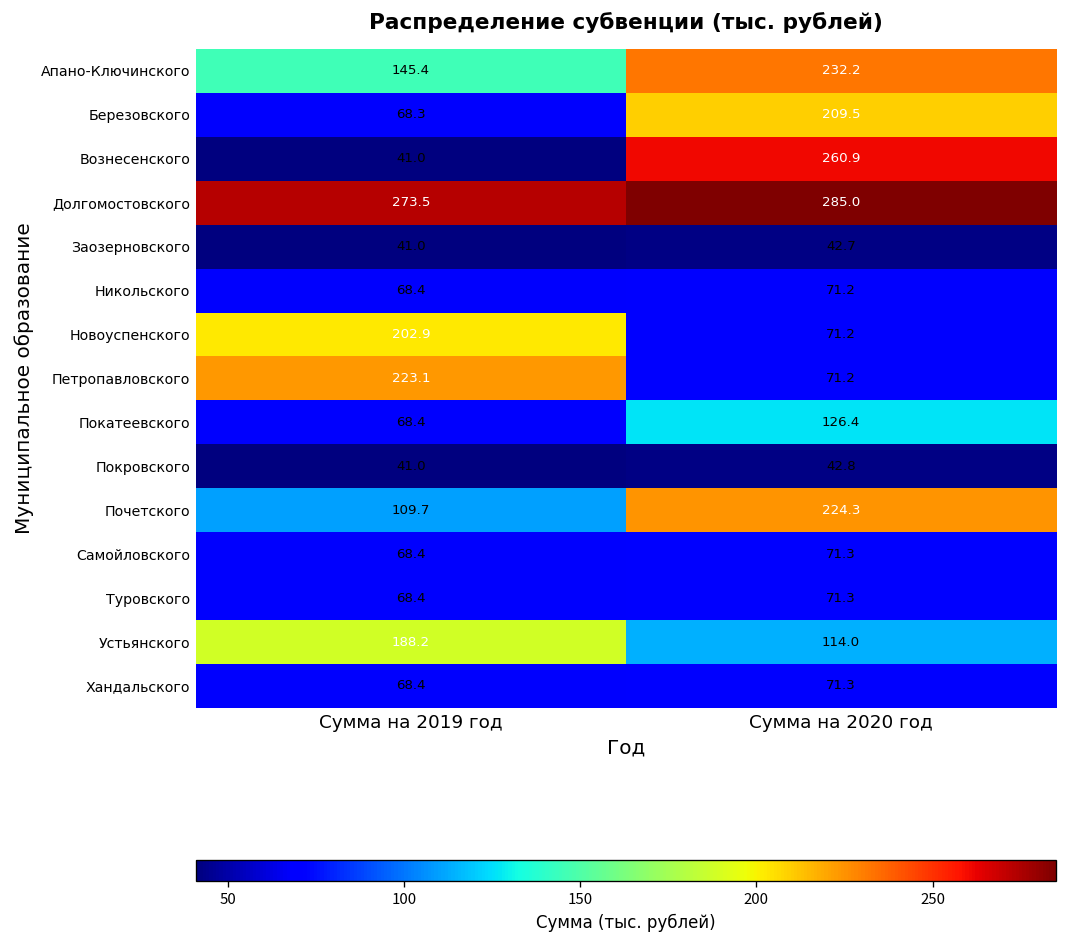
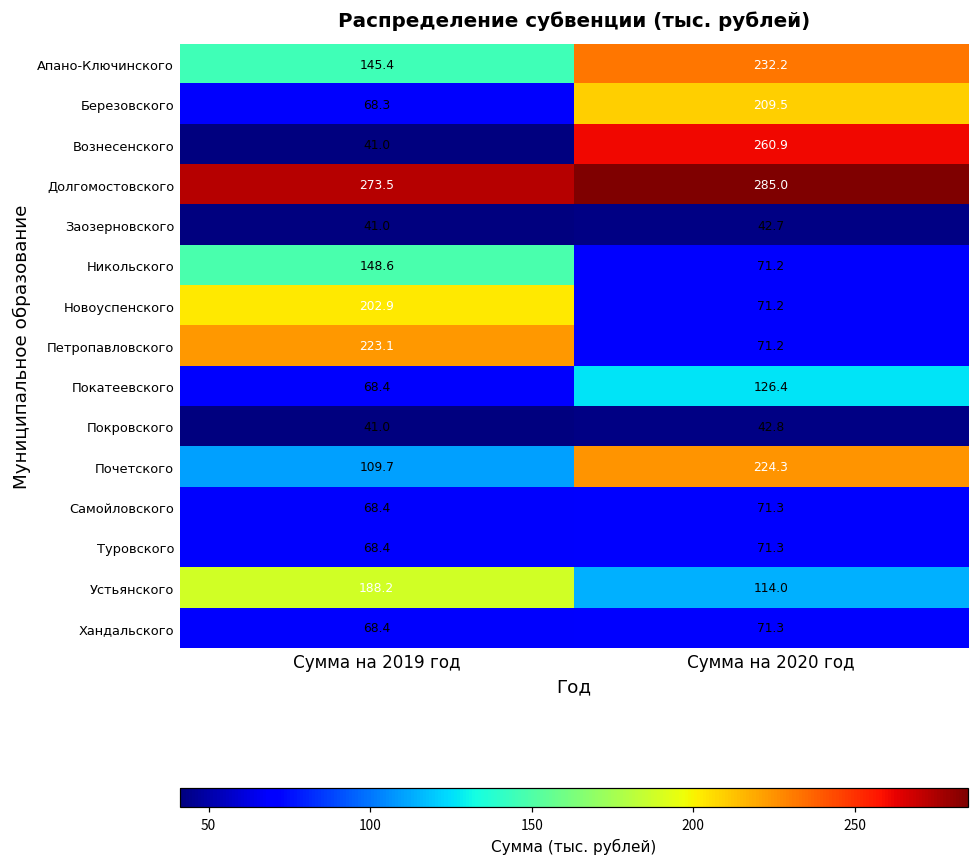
Никольского, Сумма на 2019 год: 68.4 -> 148.6
